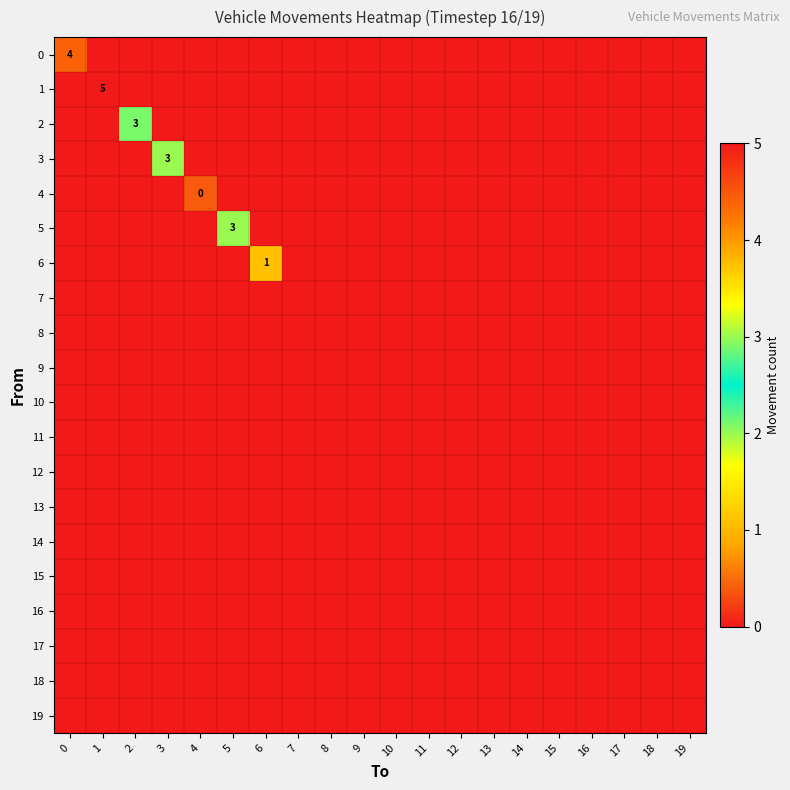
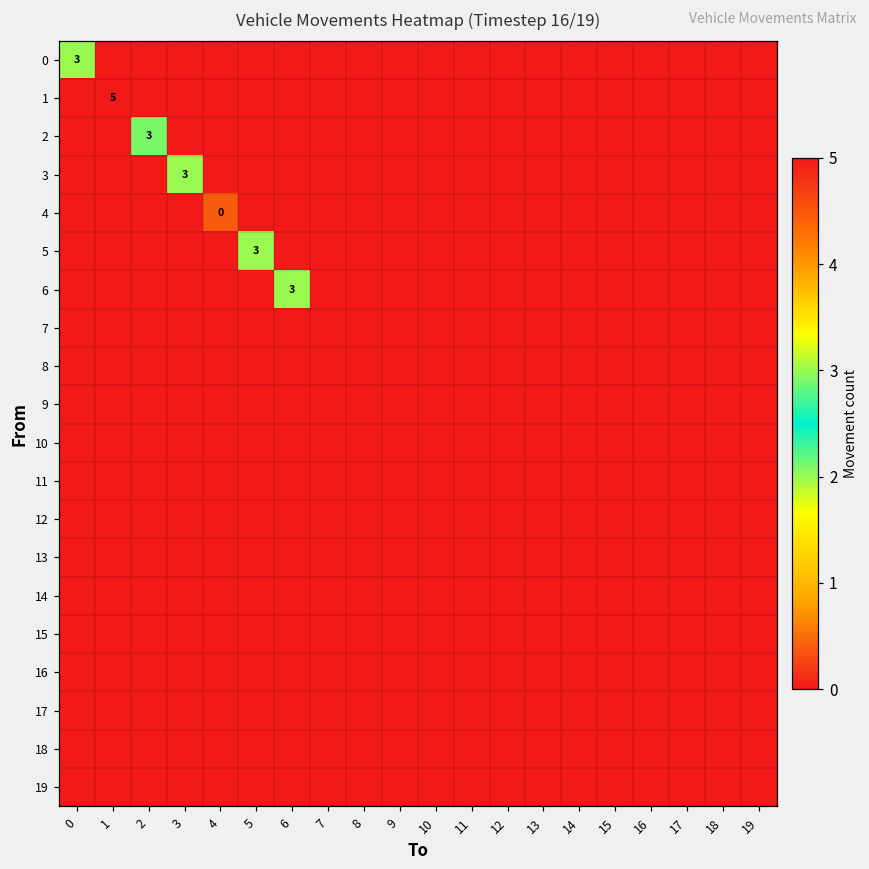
0, 0: 4 -> 3
6, 6: 1 -> 3
